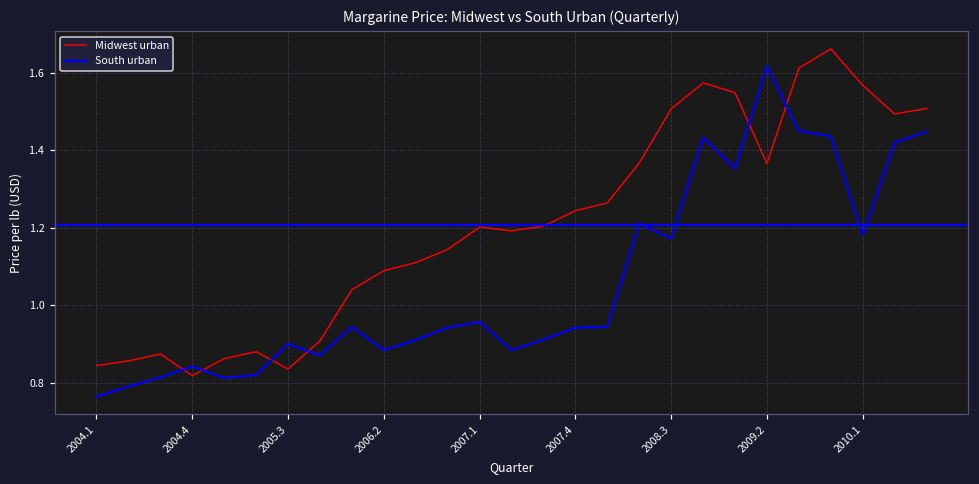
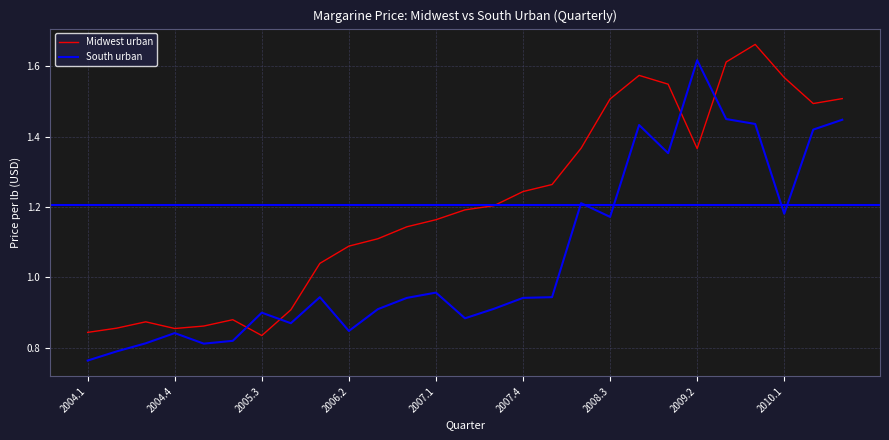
Midwest urban, 2004.4: 0.82 -> 0.86
South urban, 2006.2: 0.88 -> 0.85
Midwest urban, 2007.1: 1.20 -> 1.16
